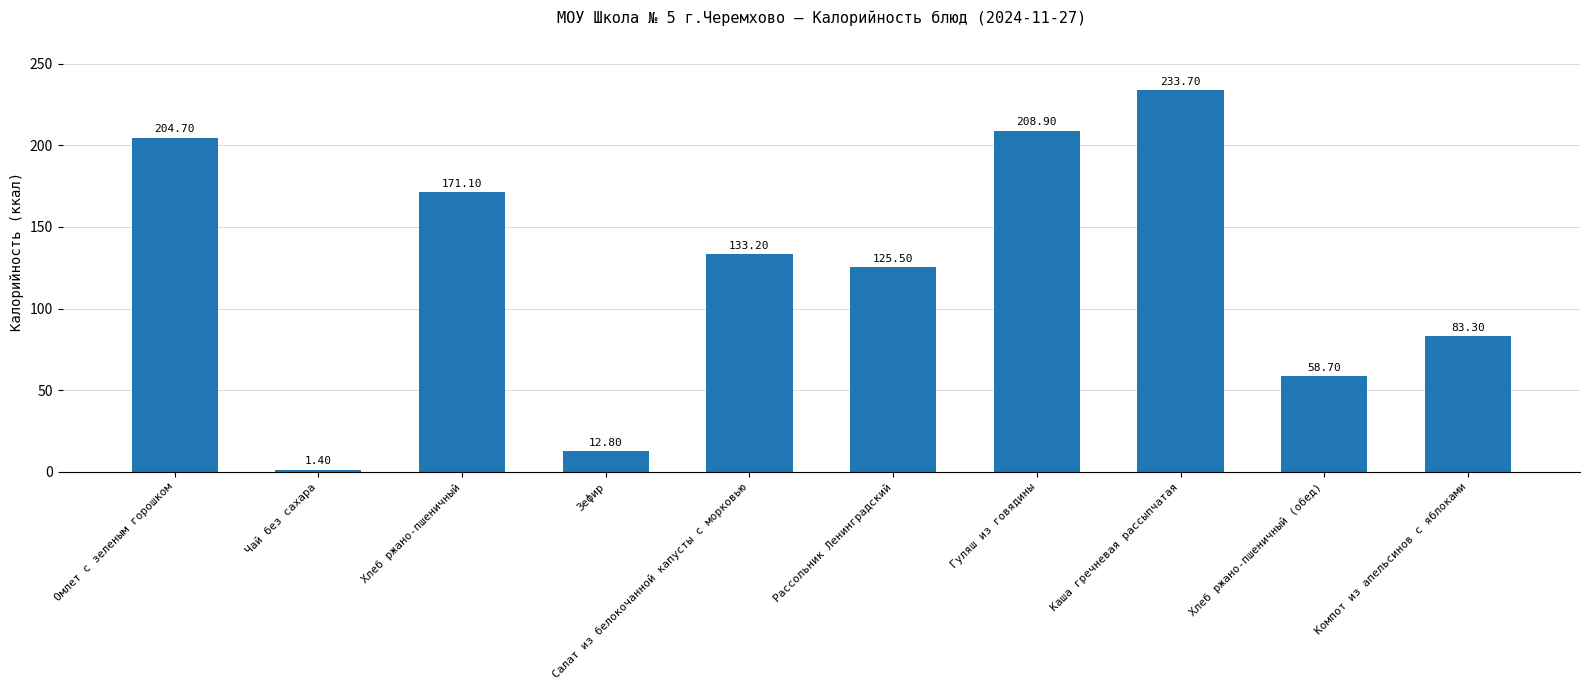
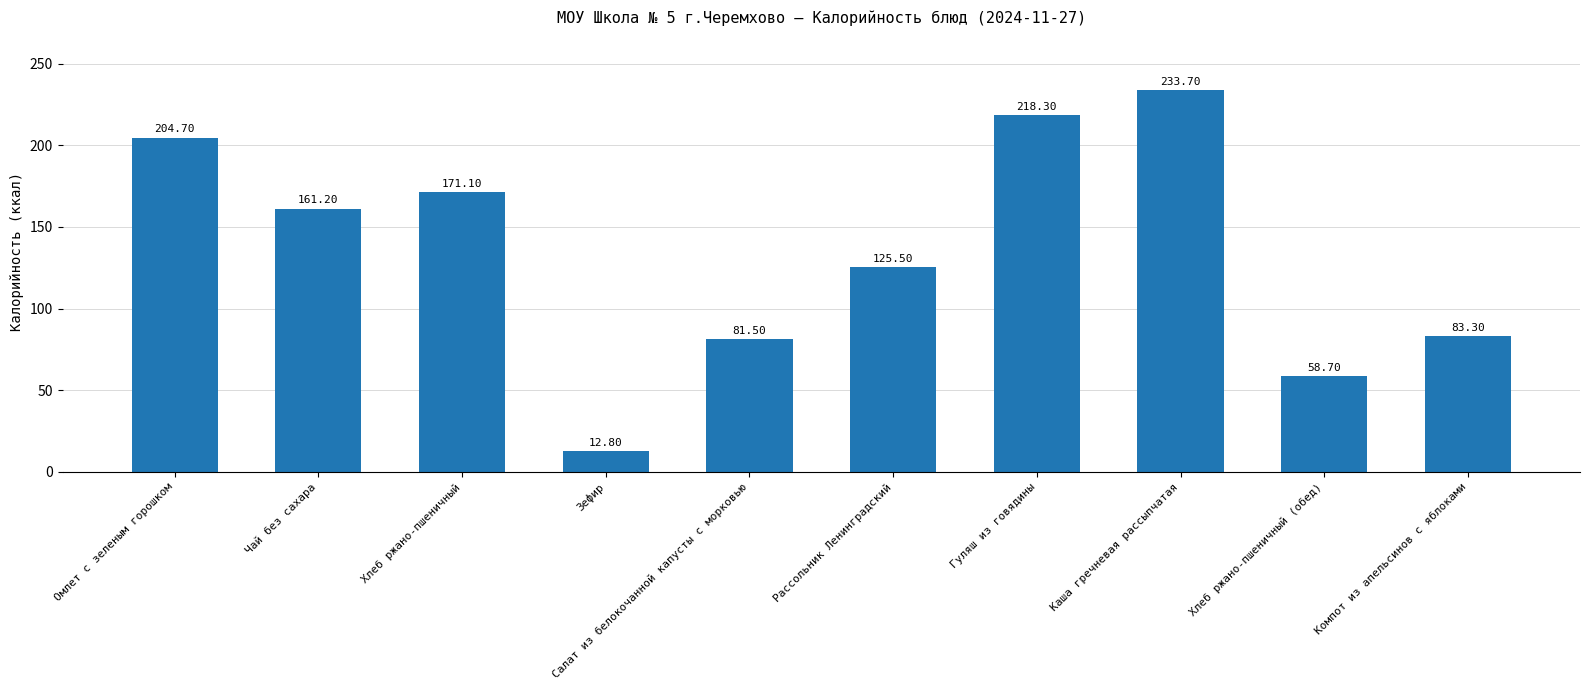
Чай без сахара: 1.40 -> 161.20
Салат из белокочанной капусты с морковью: 133.20 -> 81.50
Гуляш из говядины: 208.90 -> 218.30
